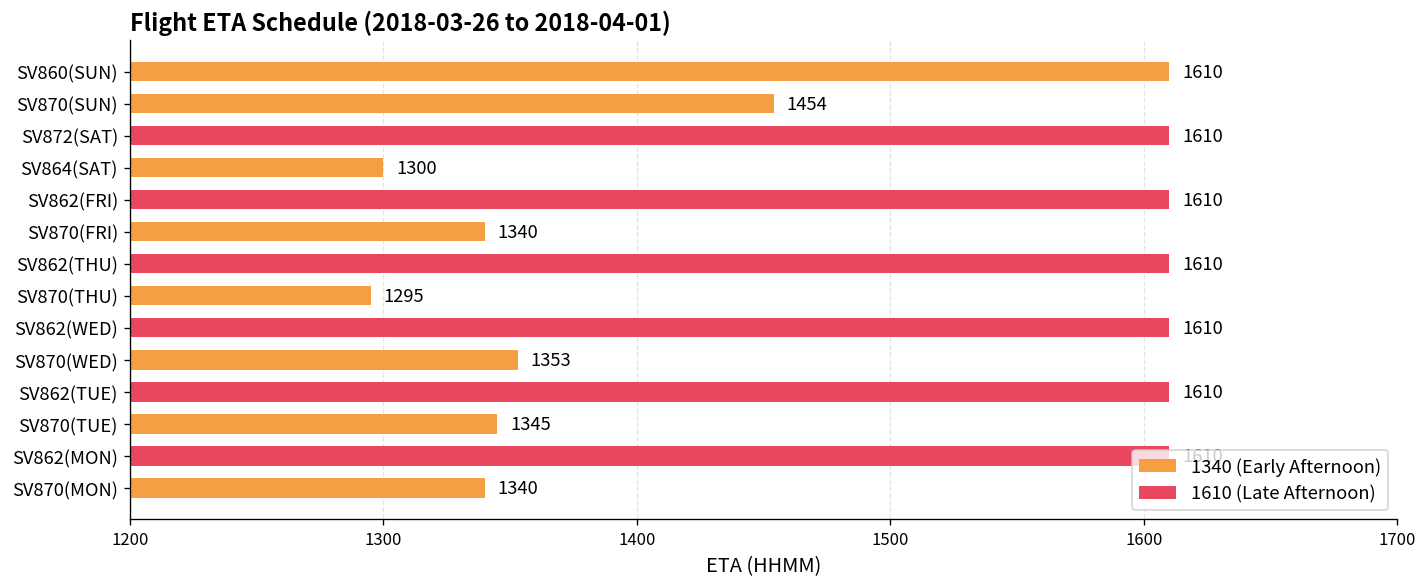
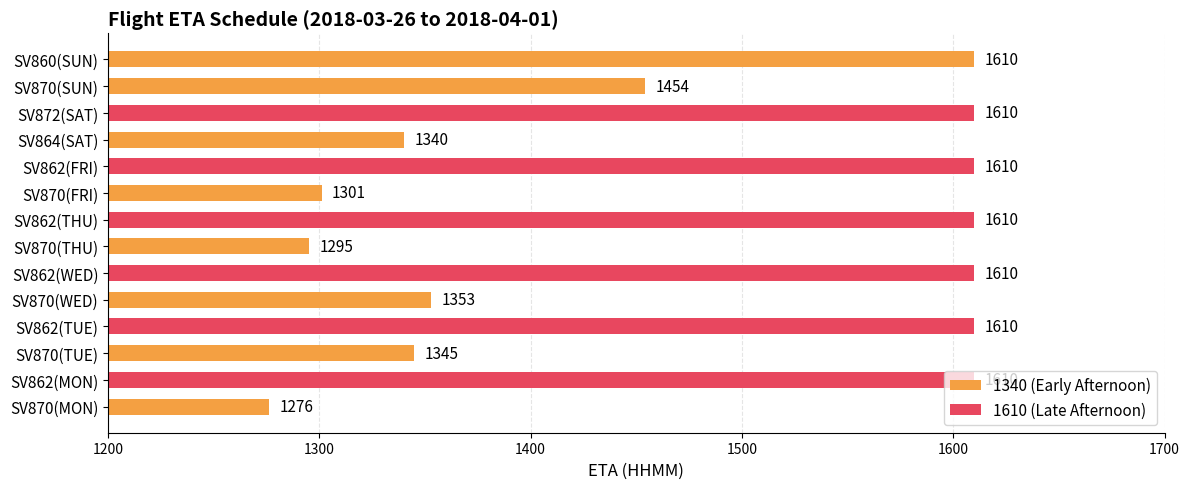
SV864(SAT): 1300 -> 1340
SV870(FRI): 1340 -> 1301
SV870(MON): 1340 -> 1276
